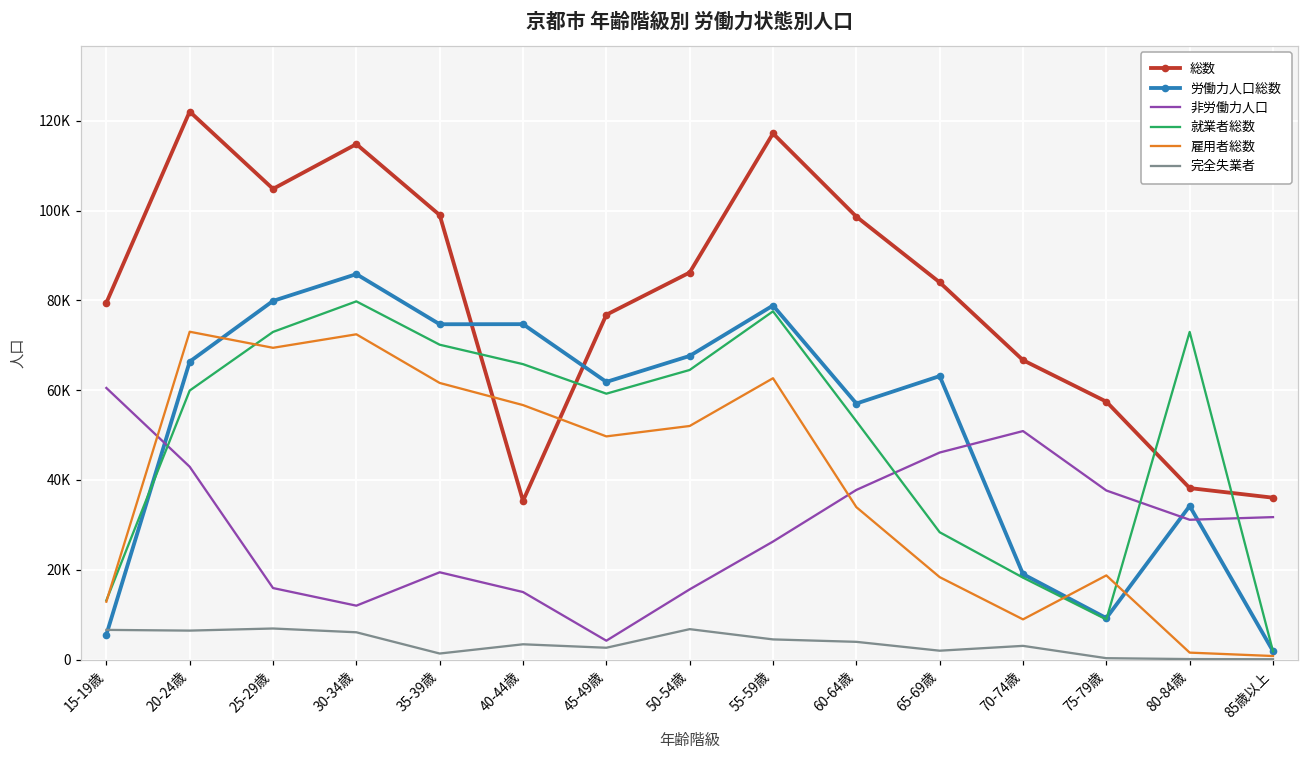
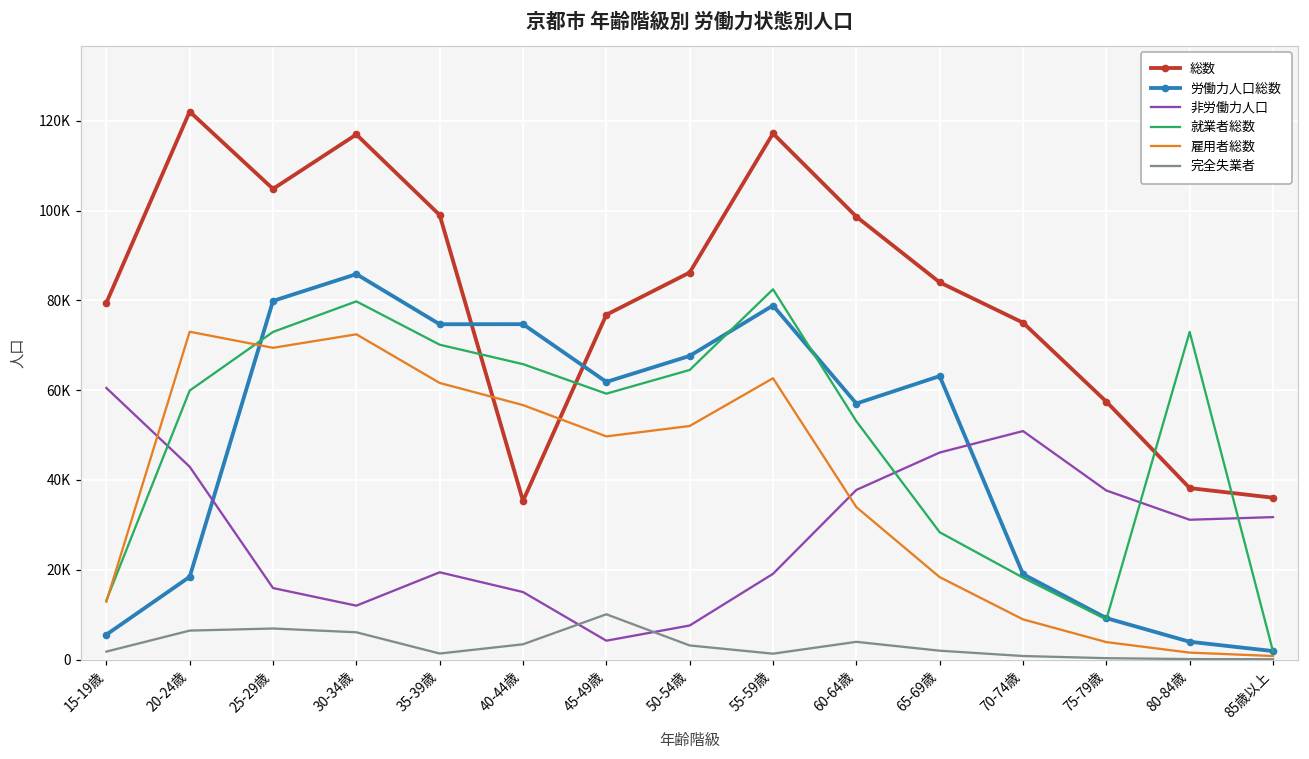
完全失業者, 15-19歳: 7000 -> 2000
労働力人口総数, 20-24歳: 66000 -> 18000
総数, 30-34歳: 115000 -> 117000
完全失業者, 45-49歳: 3000 -> 10000
非労働力人口, 50-54歳: 16000 -> 8000
完全失業者, 50-54歳: 7000 -> 3000
非労働力人口, 55-59歳: 26000 -> 19000
就業者総数, 55-59歳: 78000 -> 82000
完全失業者, 55-59歳: 4000 -> 1000
総数, 70-74歳: 67000 -> 75000
完全失業者, 70-74歳: 3000 -> 1000
雇用者総数, 75-79歳: 19000 -> 4000
労働力人口総数, 80-84歳: 34000 -> 4000
